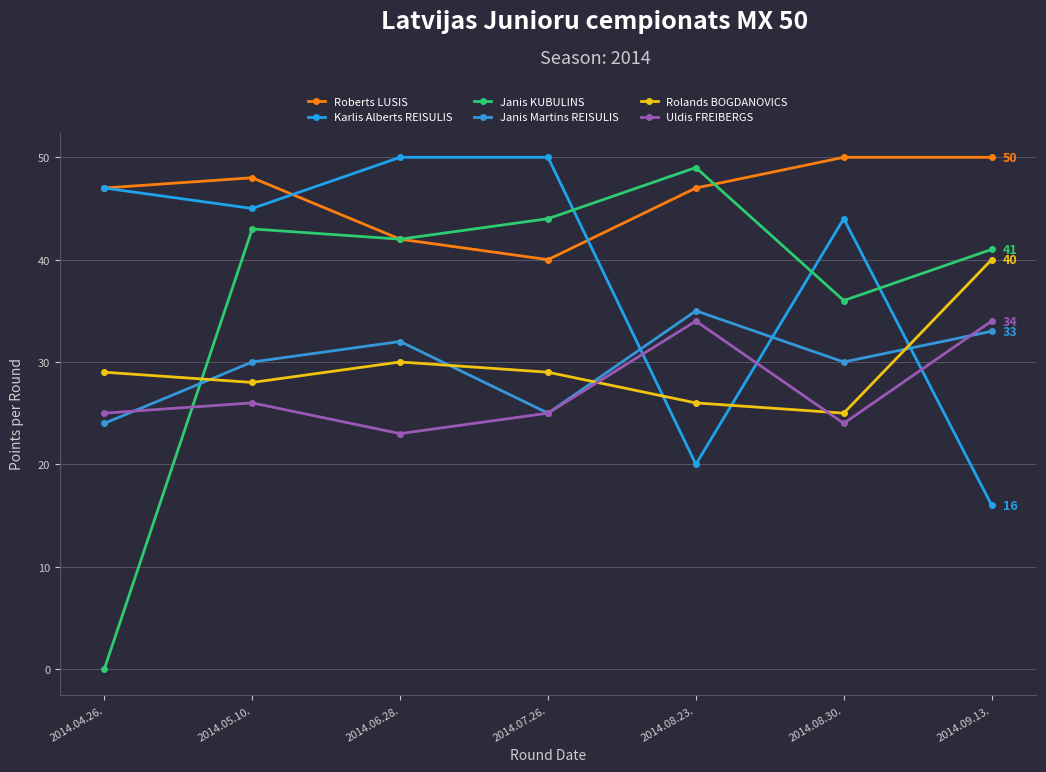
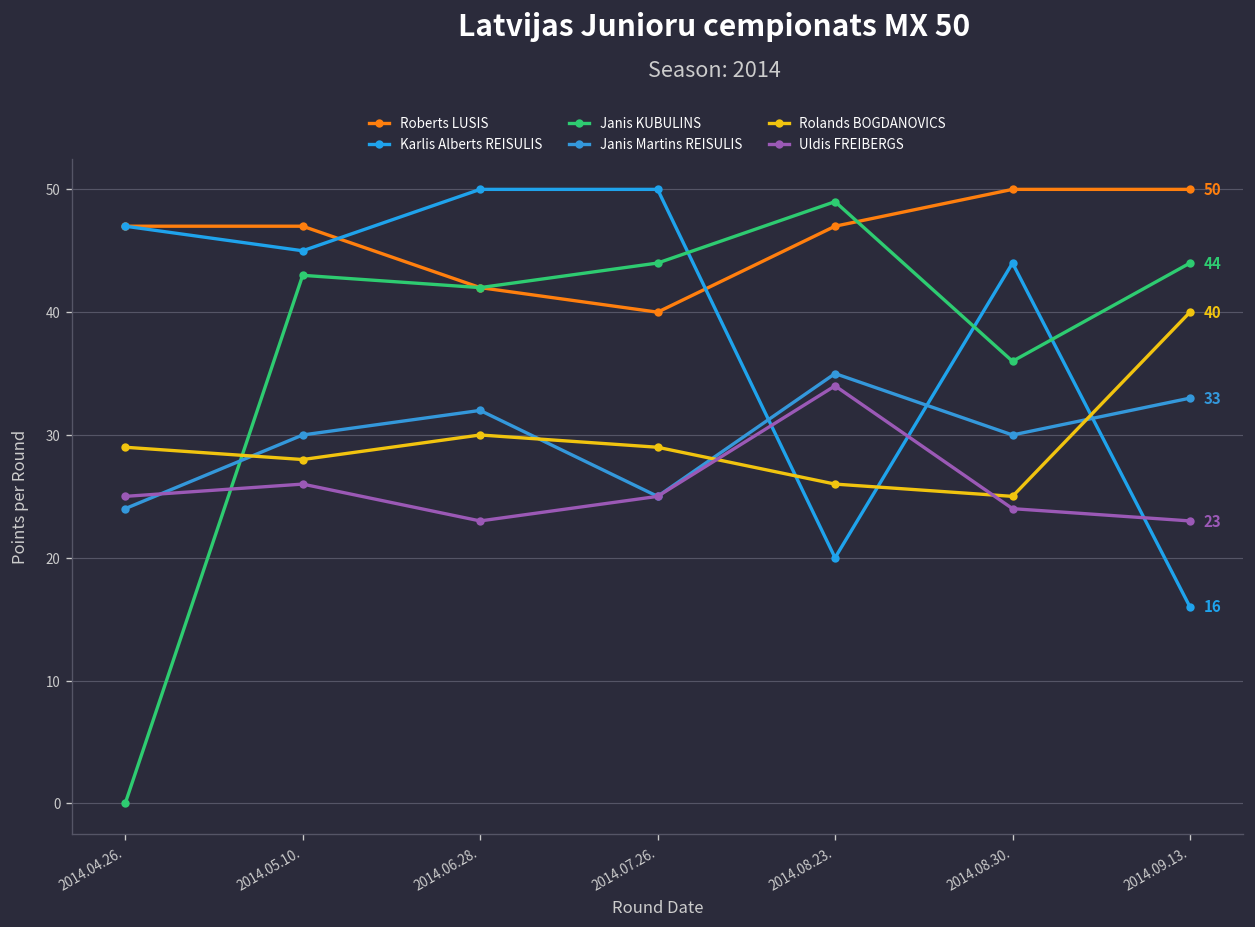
Roberts LUSIS, 2014.05.10.: 48 -> 47
Janis KUBULINS, 2014.09.13.: 41 -> 44
Uldis FREIBERGS, 2014.09.13.: 34 -> 23
